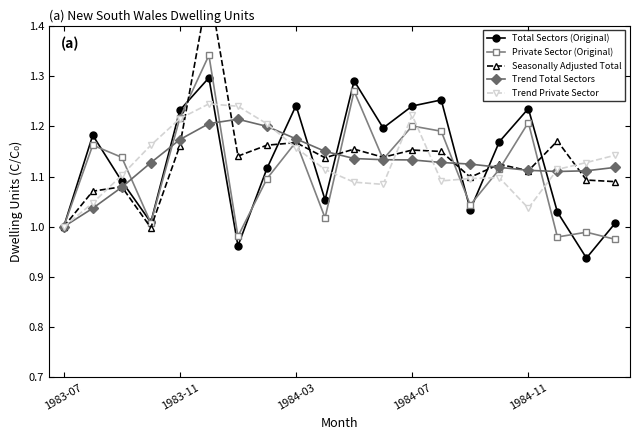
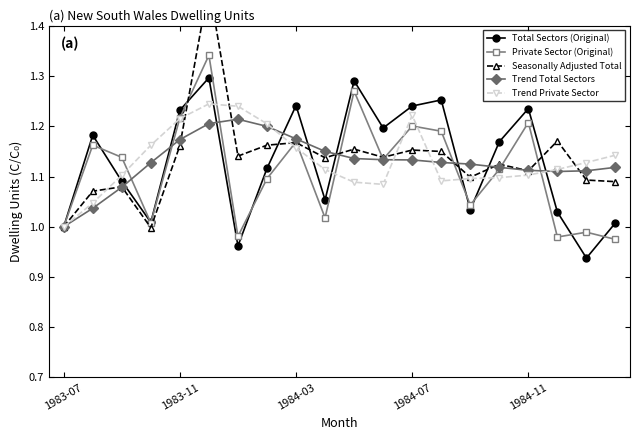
Trend Private Sector, 1984-11: 1.04 -> 1.10
